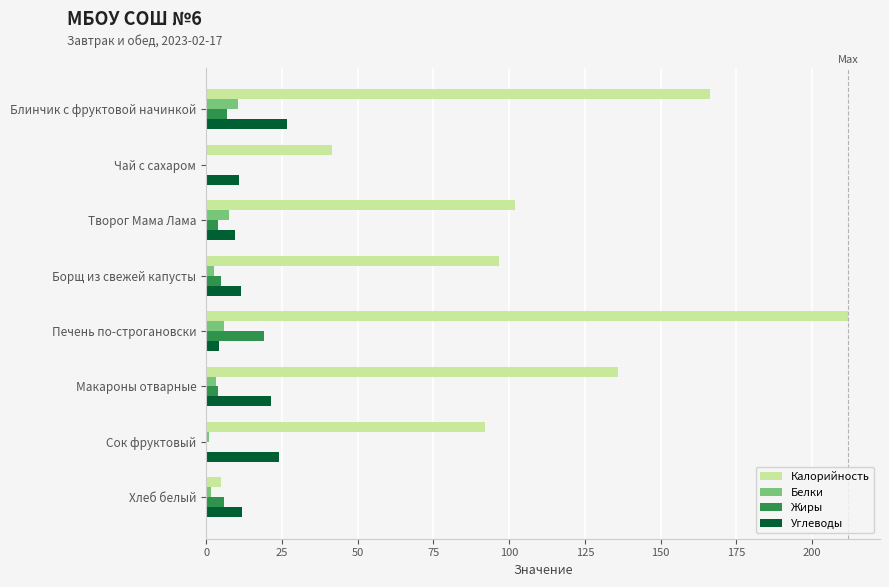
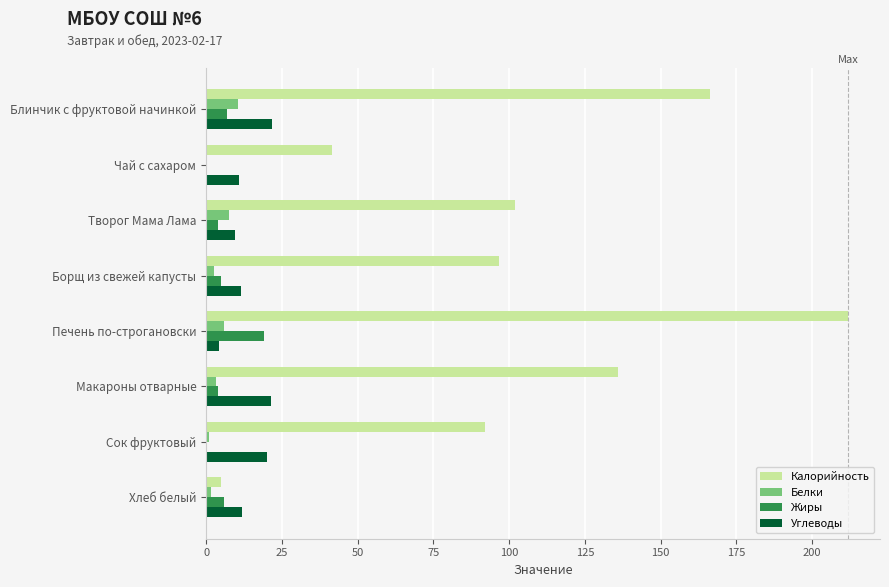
Углеводы, Блинчик с фруктовой начинкой: 27 -> 22
Углеводы, Сок фруктовый: 24 -> 20
